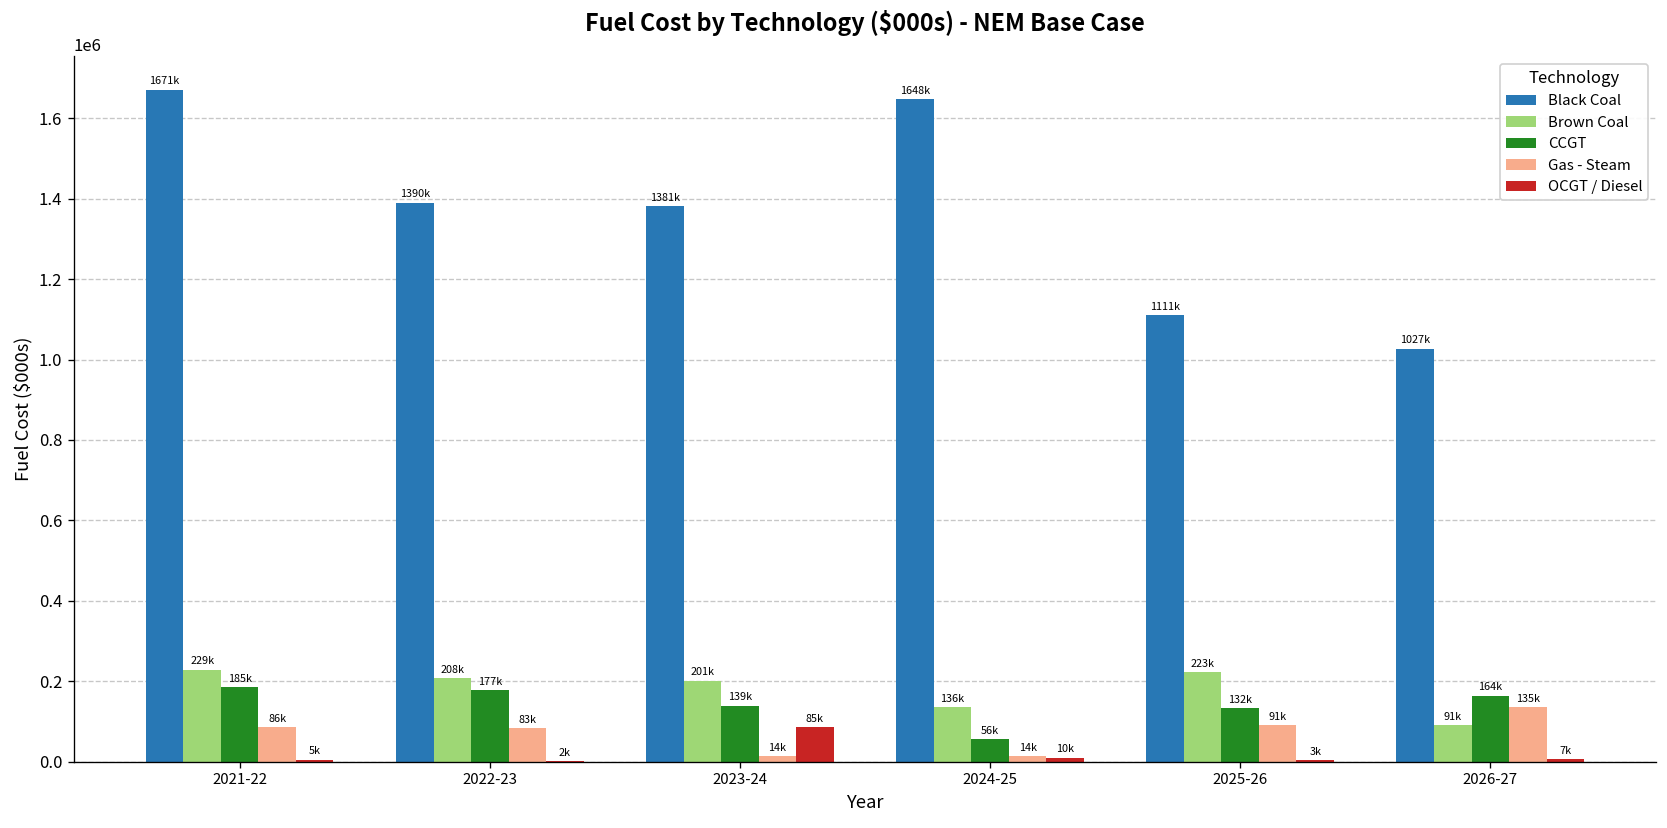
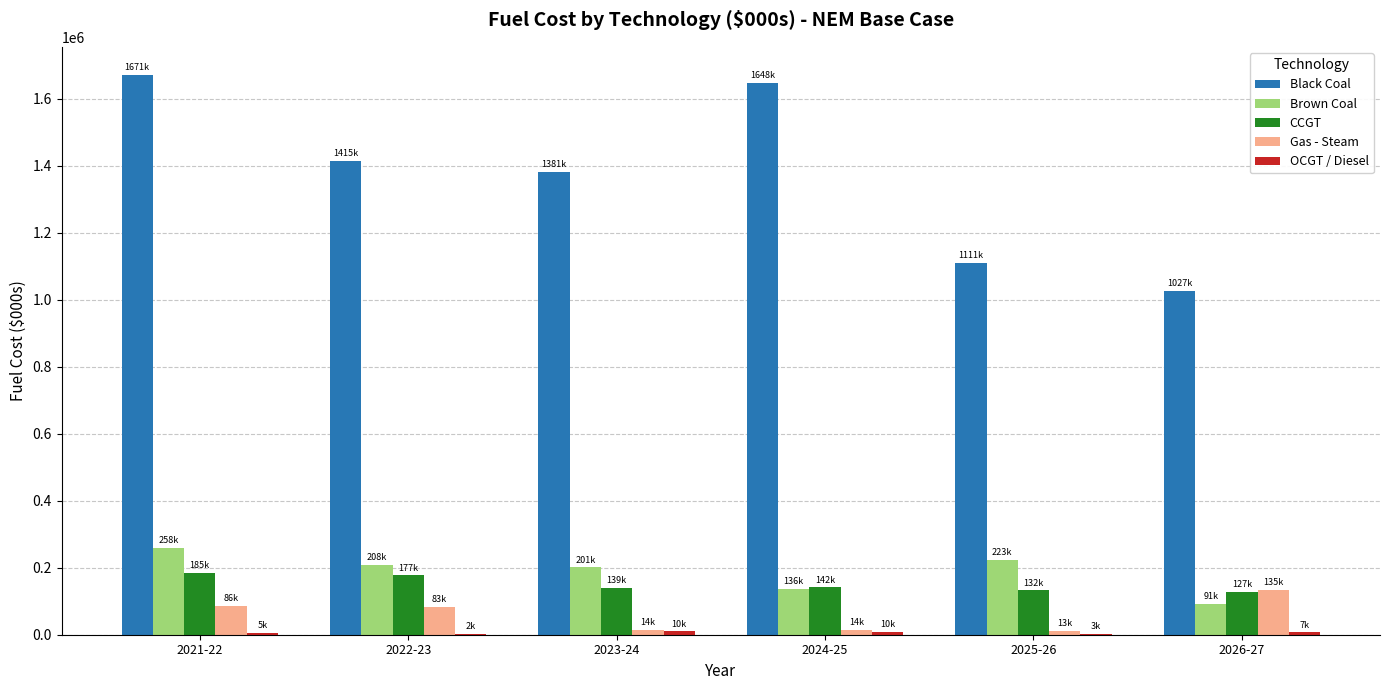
Brown Coal, 2021-22: 229k -> 258k
Black Coal, 2022-23: 1390k -> 1415k
OCGT / Diesel, 2023-24: 85k -> 10k
CCGT, 2024-25: 56k -> 142k
Gas - Steam, 2025-26: 91k -> 13k
CCGT, 2026-27: 164k -> 127k
